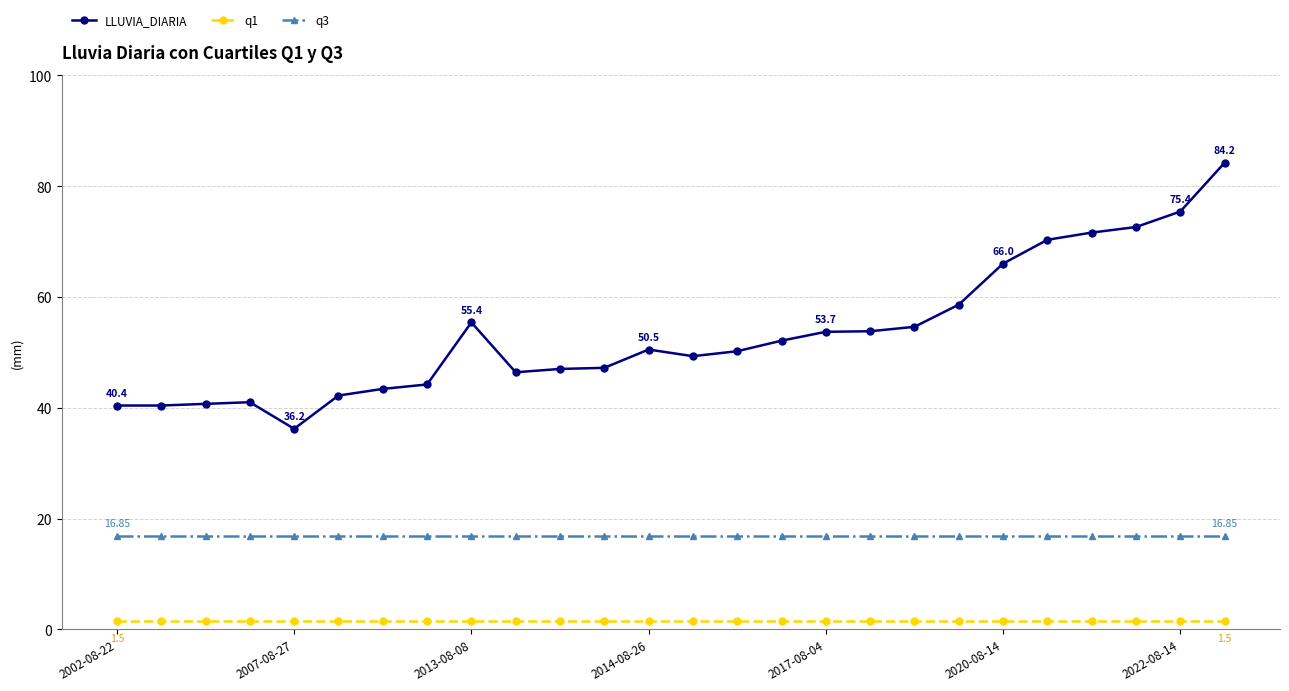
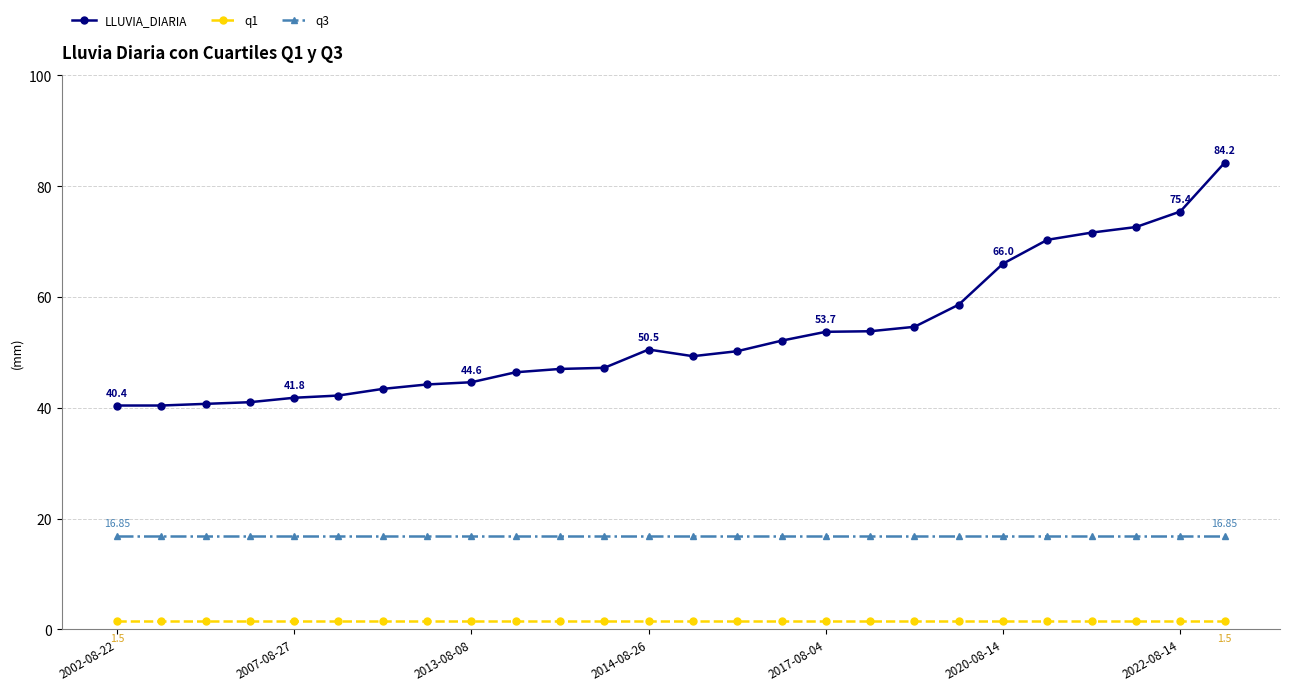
LLUVIA_DIARIA, 2007-08-27: 36.2 -> 41.8
LLUVIA_DIARIA, 2013-08-08: 55.4 -> 44.6
